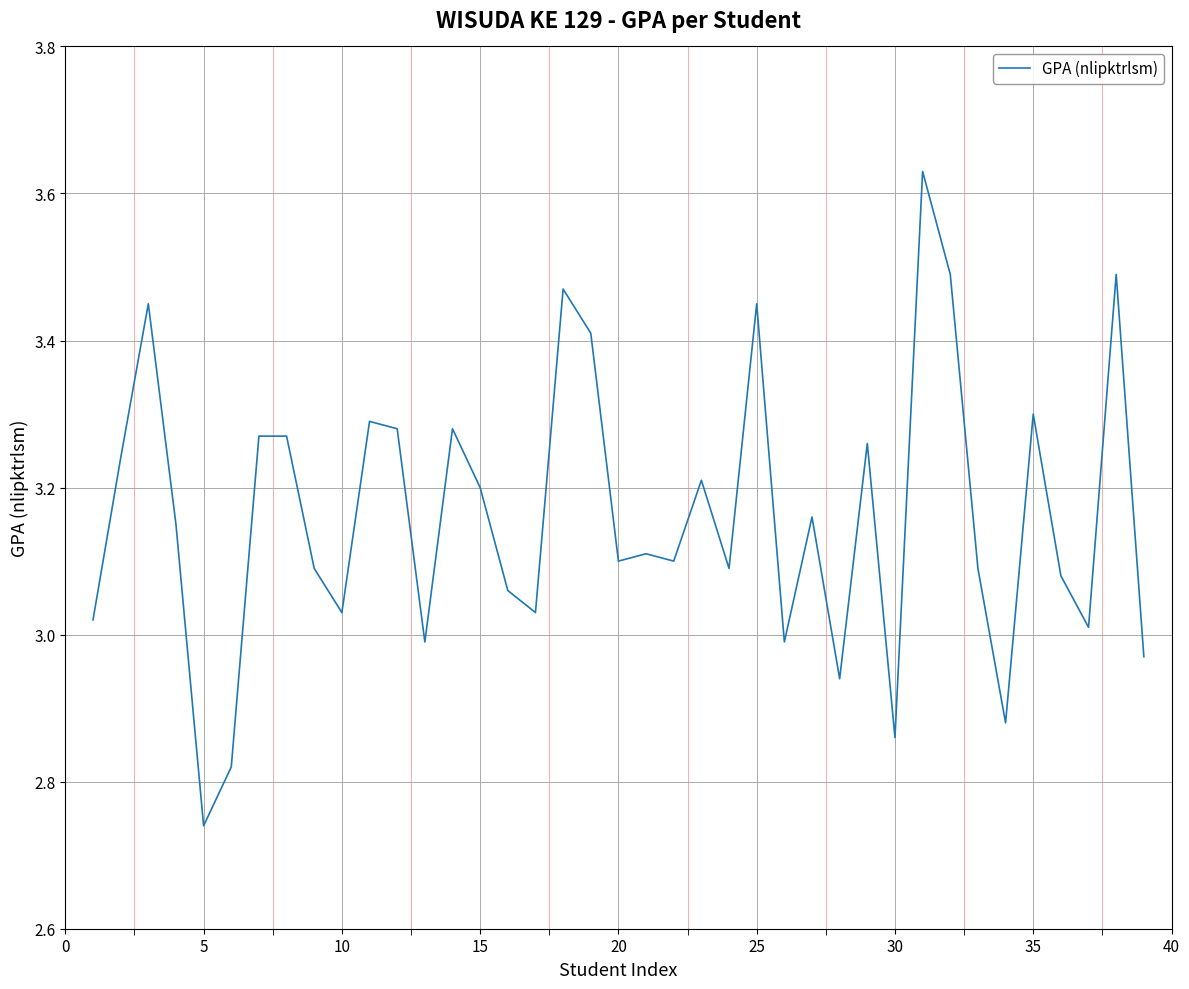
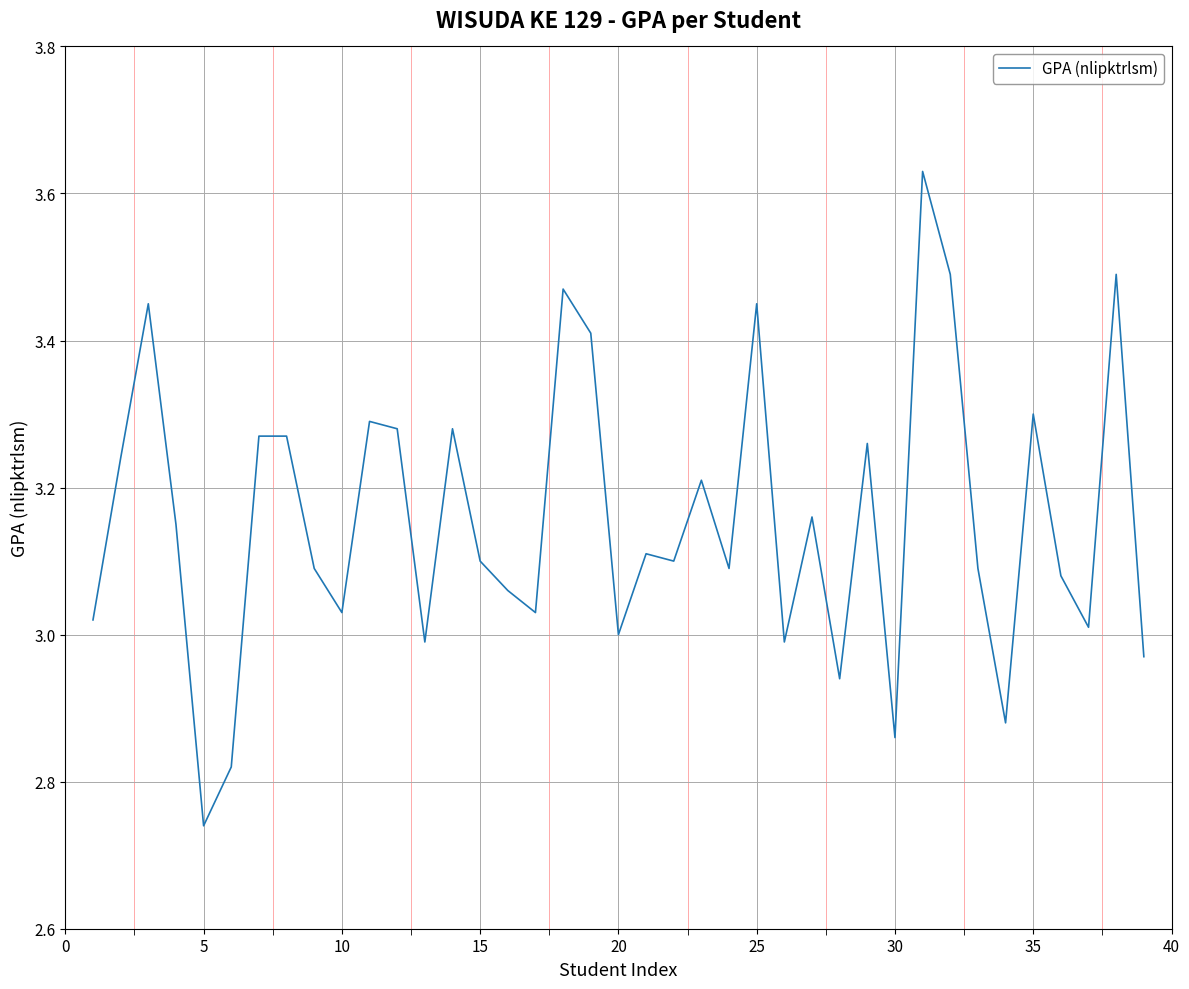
15: 3.2 -> 3.1
20: 3.1 -> 3.0
